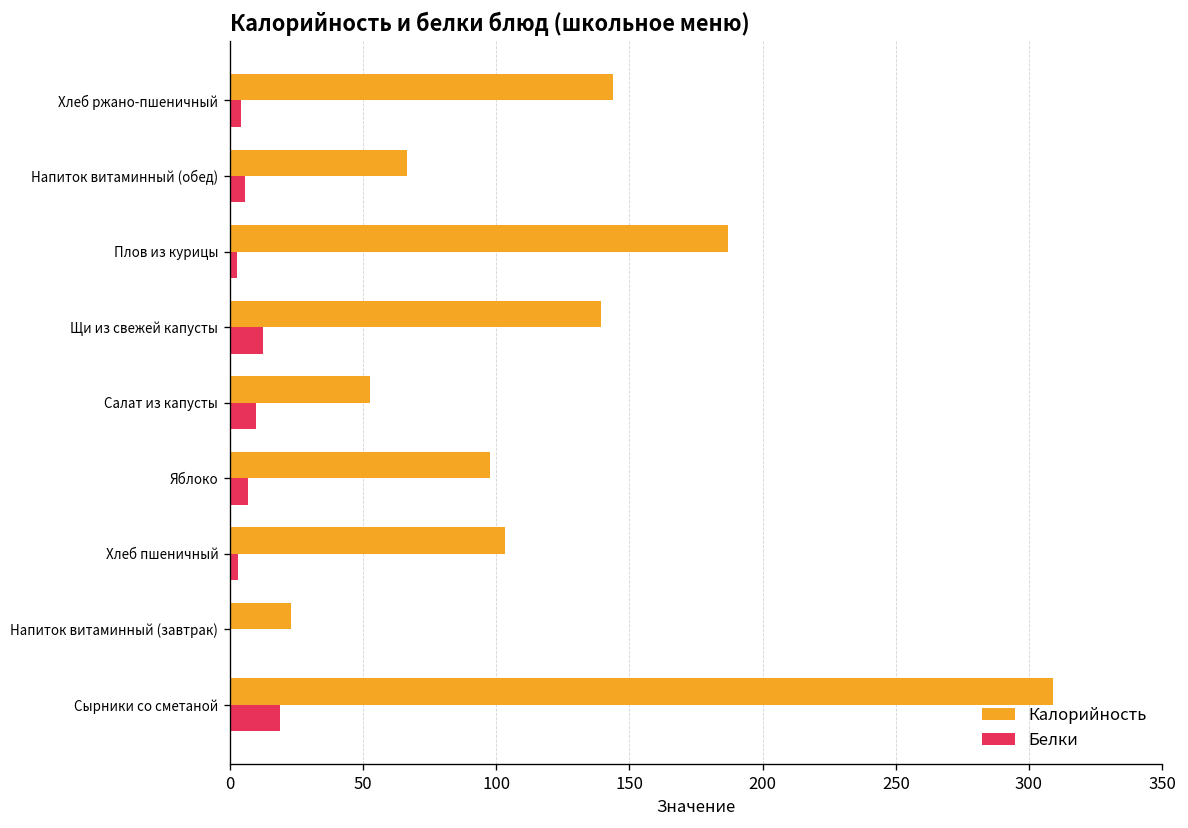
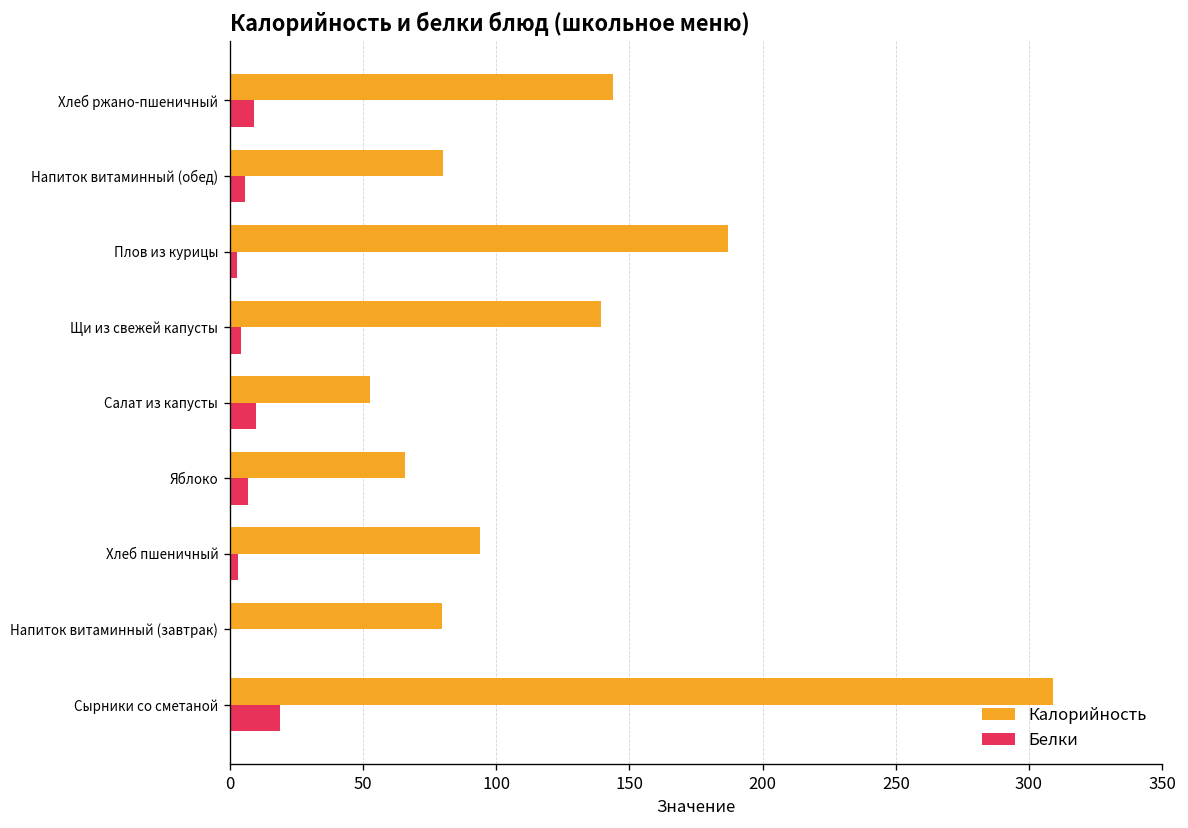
Белки, Хлеб ржано-пшеничный: 4 -> 9
Калорийность, Напиток витаминный (обед): 66 -> 80
Белки, Щи из свежей капусты: 13 -> 4
Калорийность, Яблоко: 98 -> 66
Калорийность, Хлеб пшеничный: 103 -> 94
Калорийность, Напиток витаминный (завтрак): 23 -> 79
